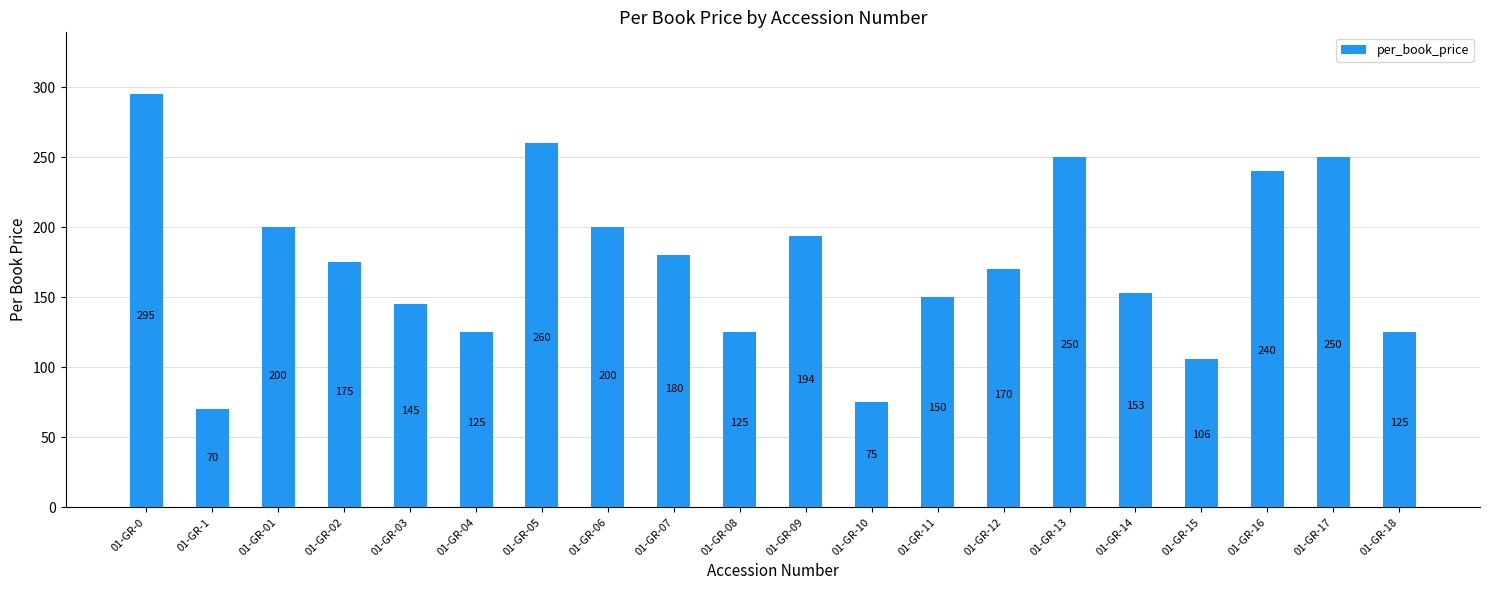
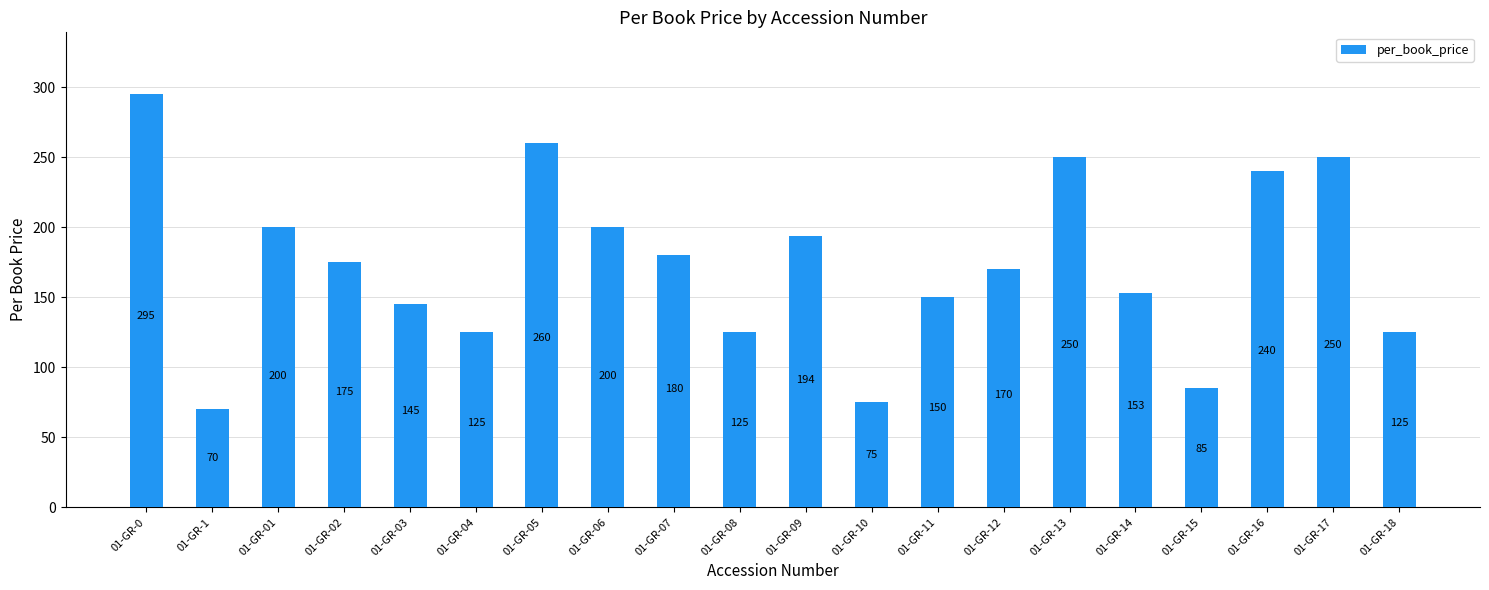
01-GR-15: 106 -> 85
